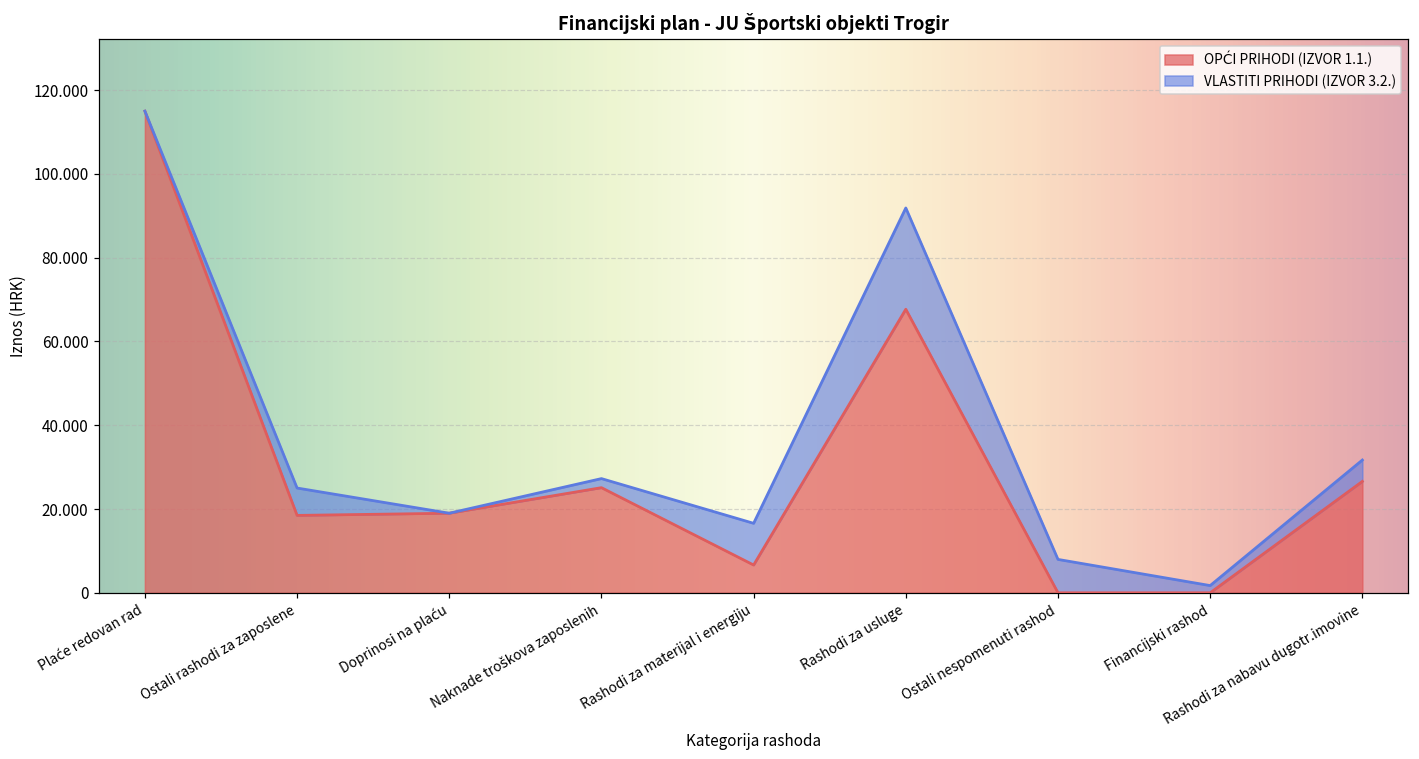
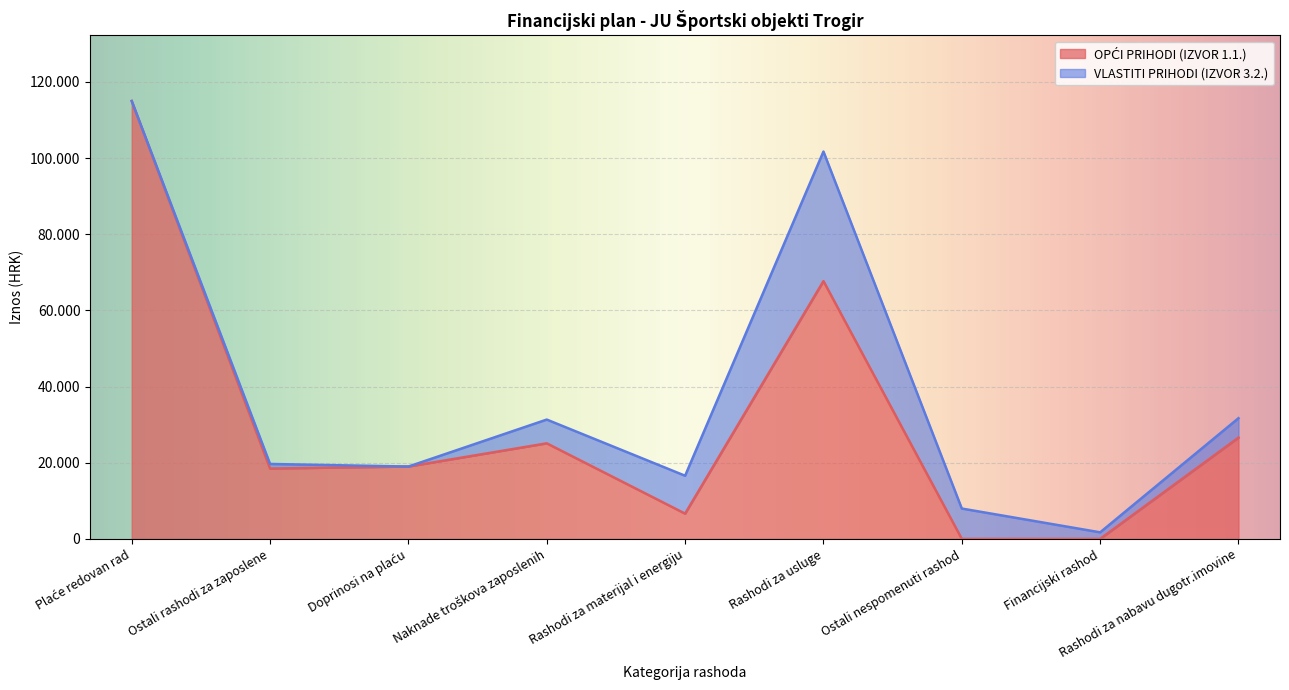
VLASTITI PRIHODI (IZVOR 3.2.), Ostali rashodi za zaposlene: 7 -> 1
VLASTITI PRIHODI (IZVOR 3.2.), Naknade troškova zaposlenih: 2 -> 6
VLASTITI PRIHODI (IZVOR 3.2.), Rashodi za usluge: 24 -> 34
